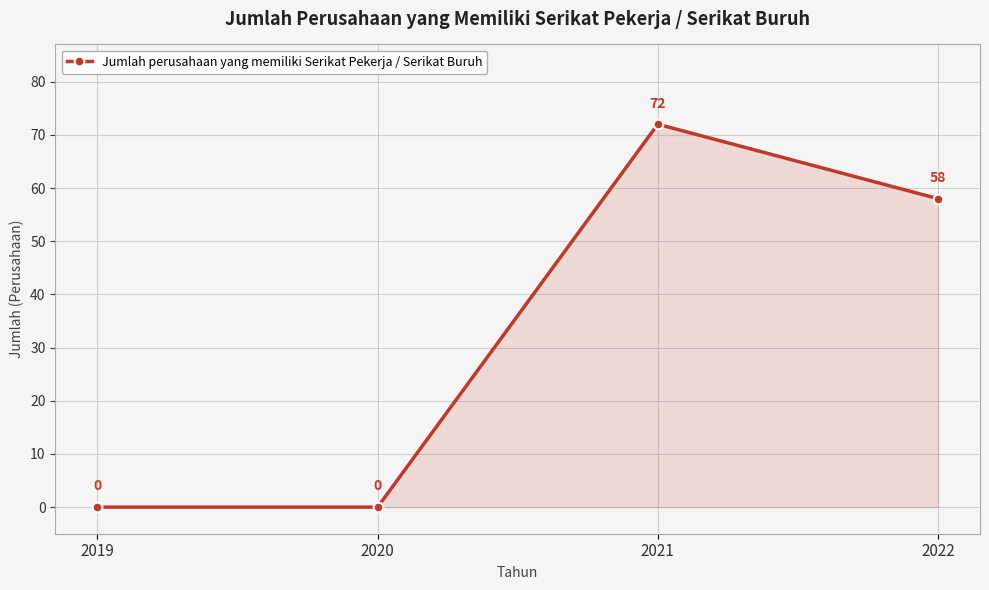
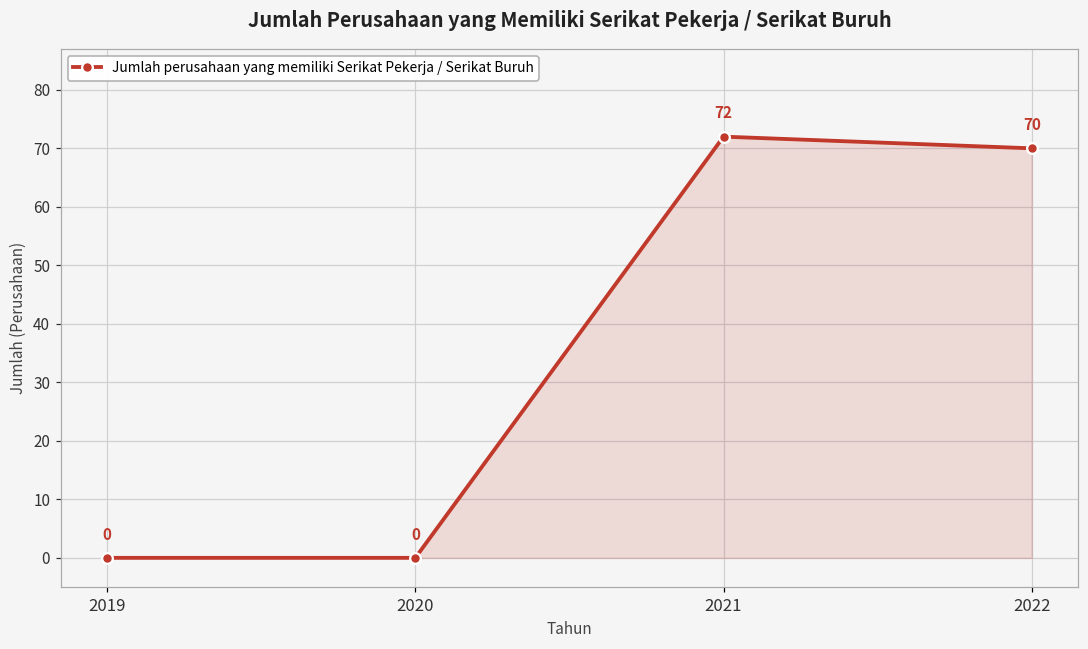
2022: 58 -> 70
